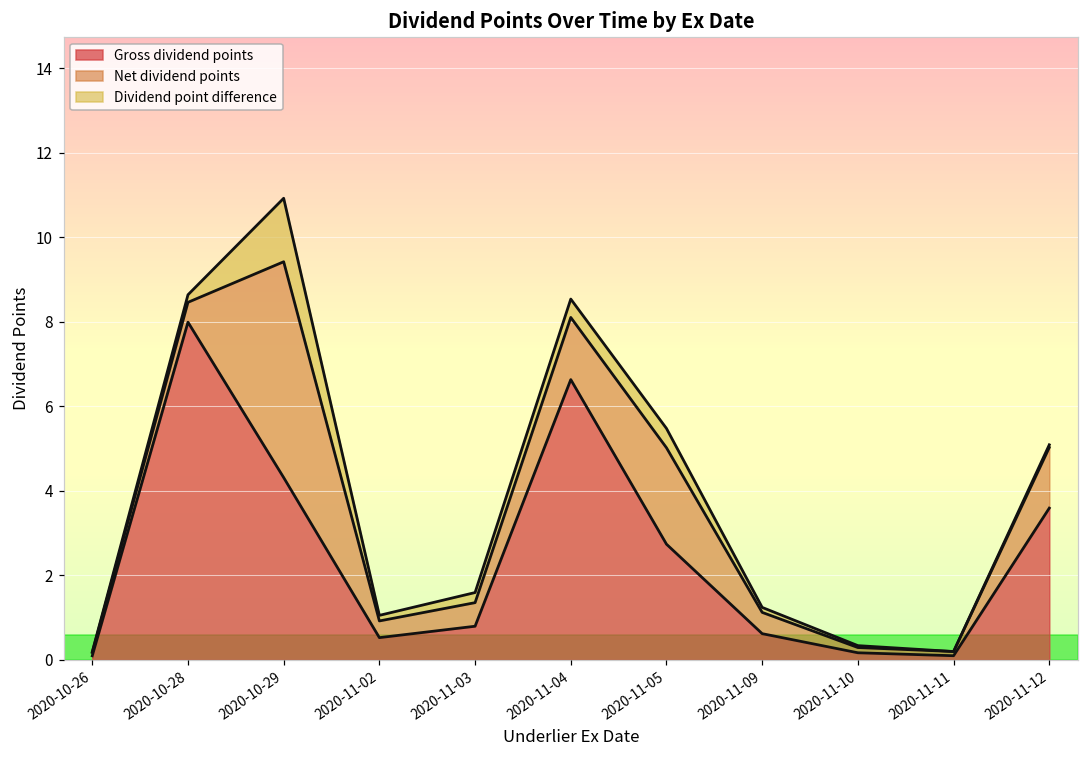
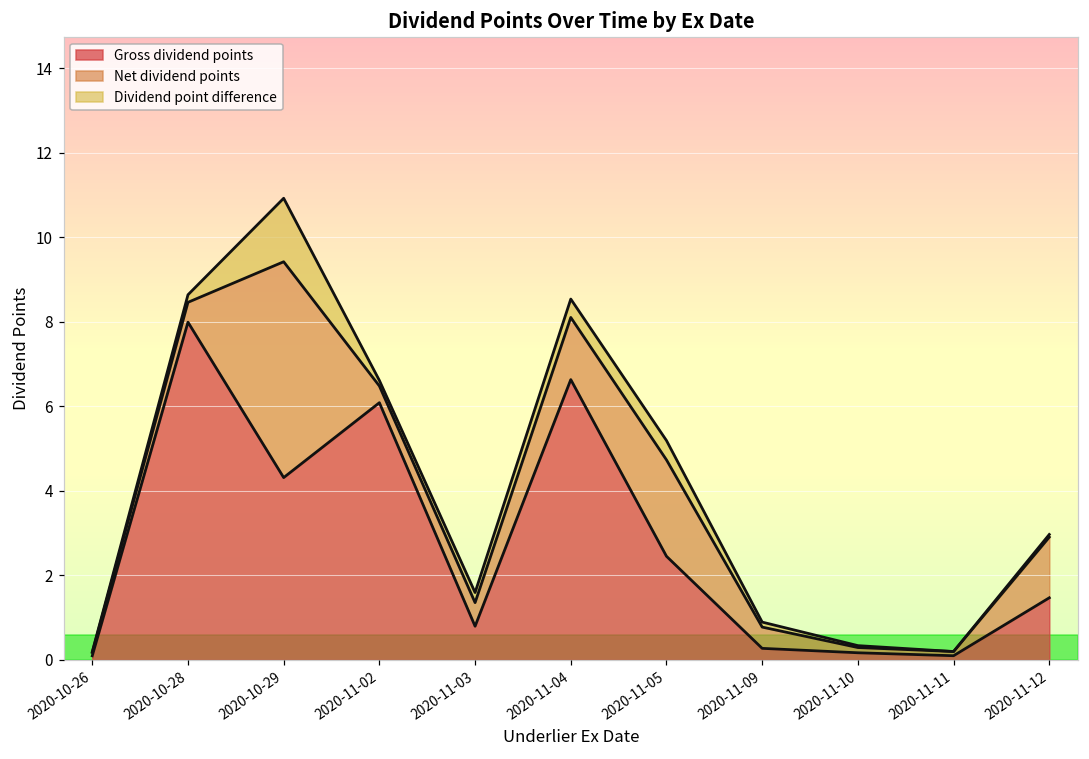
Gross dividend points, 2020-11-02: 0.5 -> 6.1
Gross dividend points, 2020-11-05: 2.7 -> 2.5
Gross dividend points, 2020-11-09: 0.6 -> 0.3
Gross dividend points, 2020-11-12: 3.6 -> 1.5
